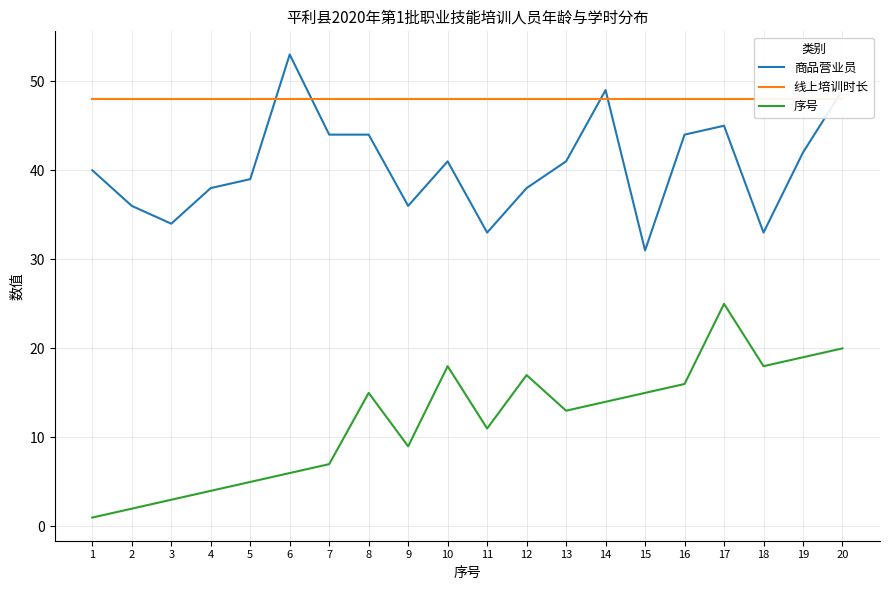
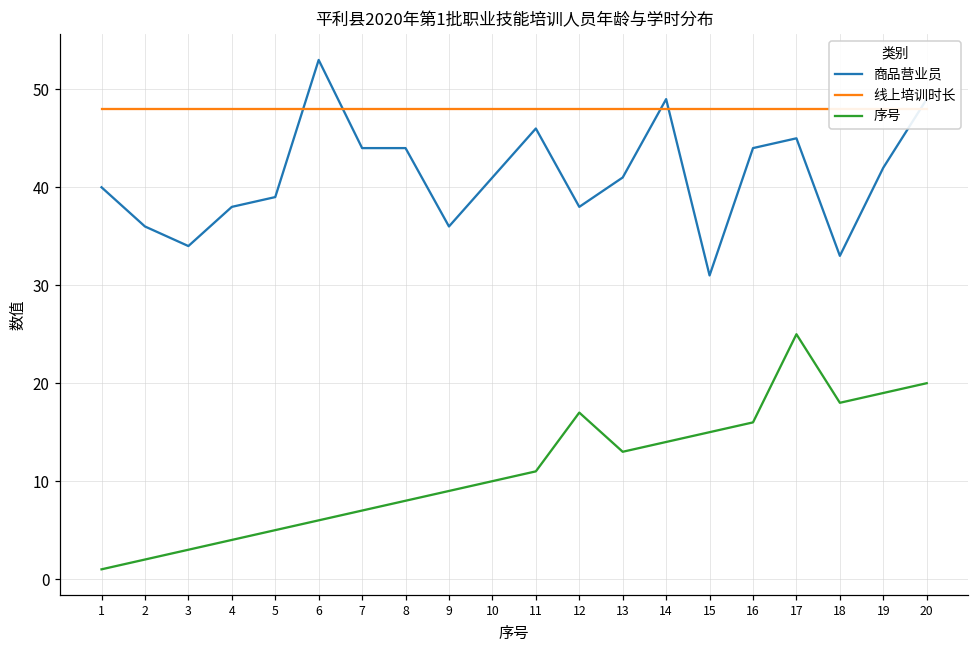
序号, 8: 15 -> 8
序号, 10: 18 -> 10
商品营业员, 11: 33 -> 46
